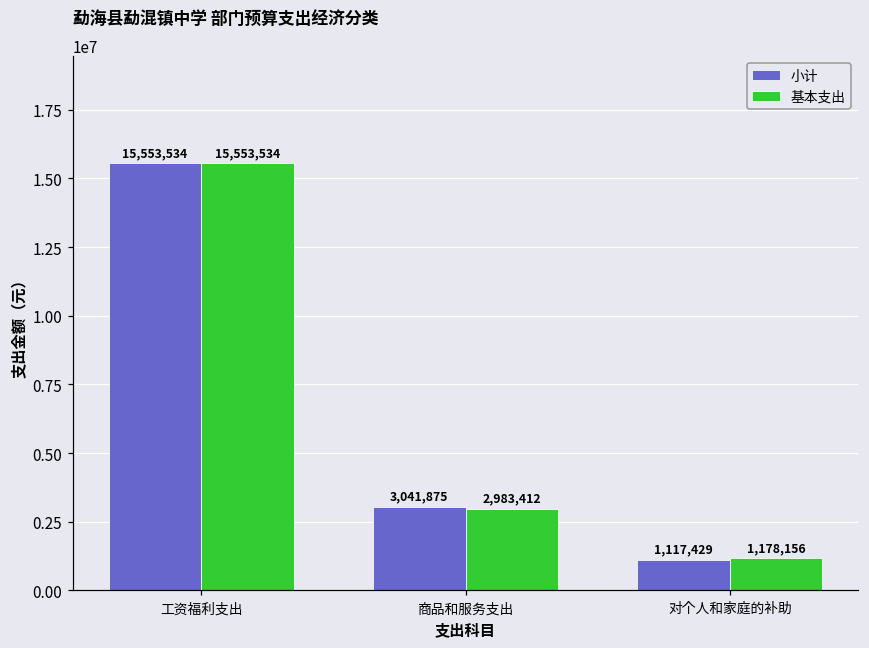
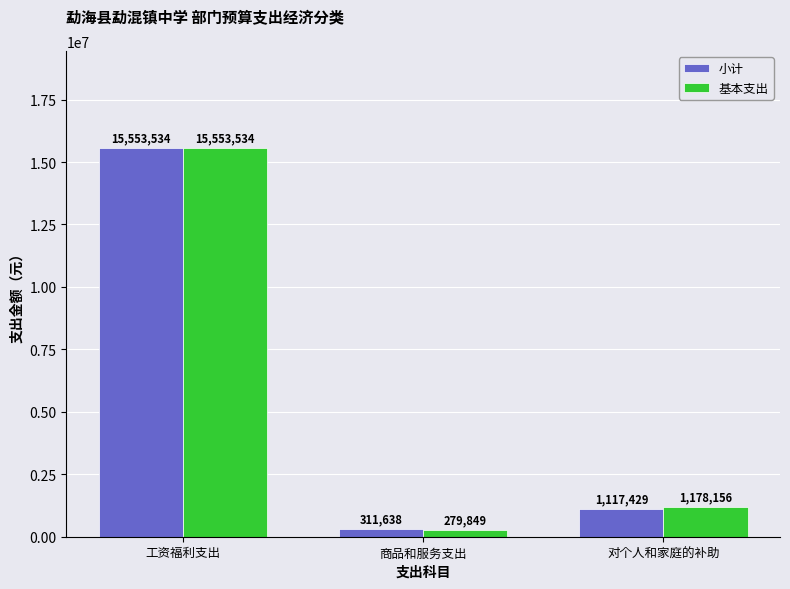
小计, 商品和服务支出: 3,041,875 -> 311,638
基本支出, 商品和服务支出: 2,983,412 -> 279,849
